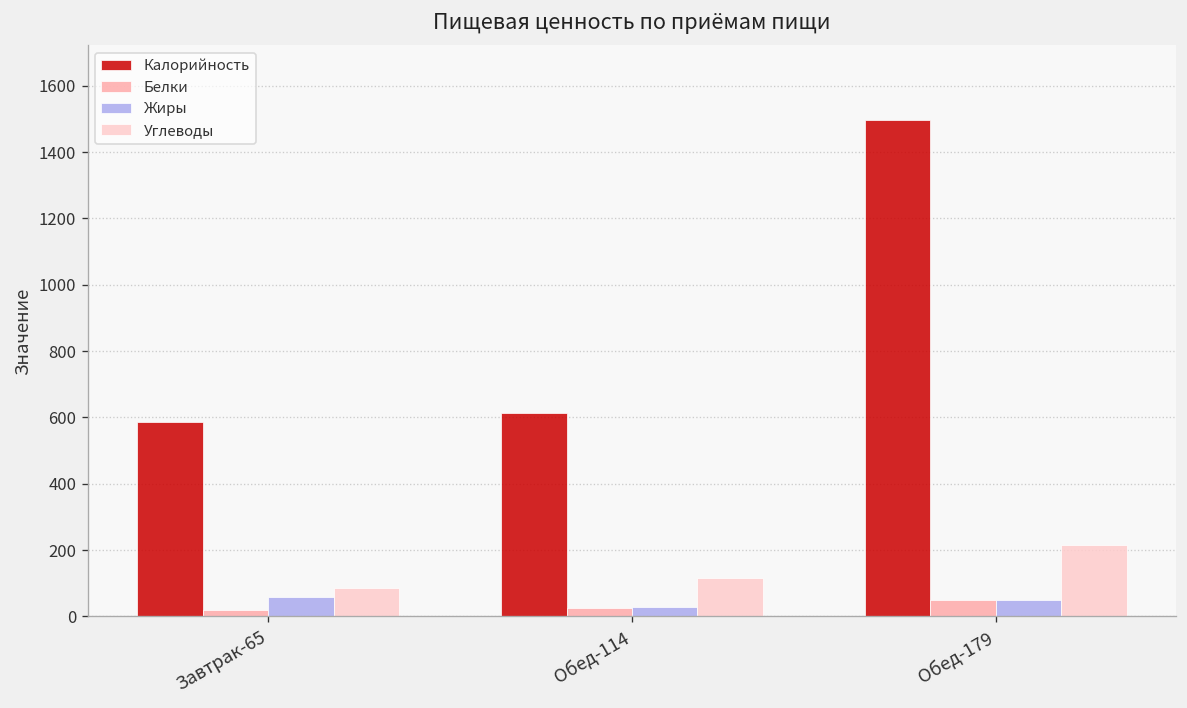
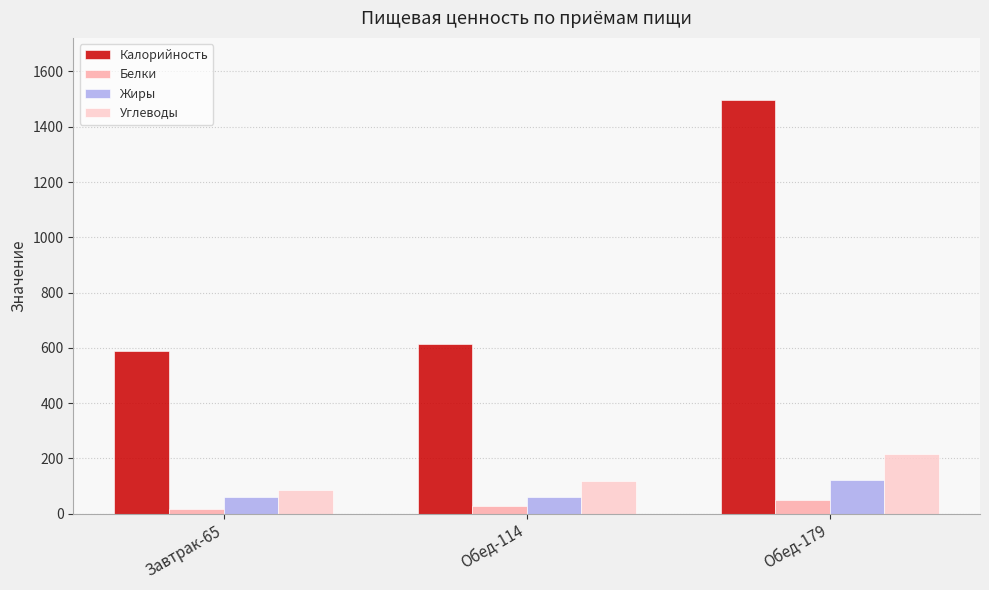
Жиры, Обед-114: 30 -> 60
Жиры, Обед-179: 50 -> 120
